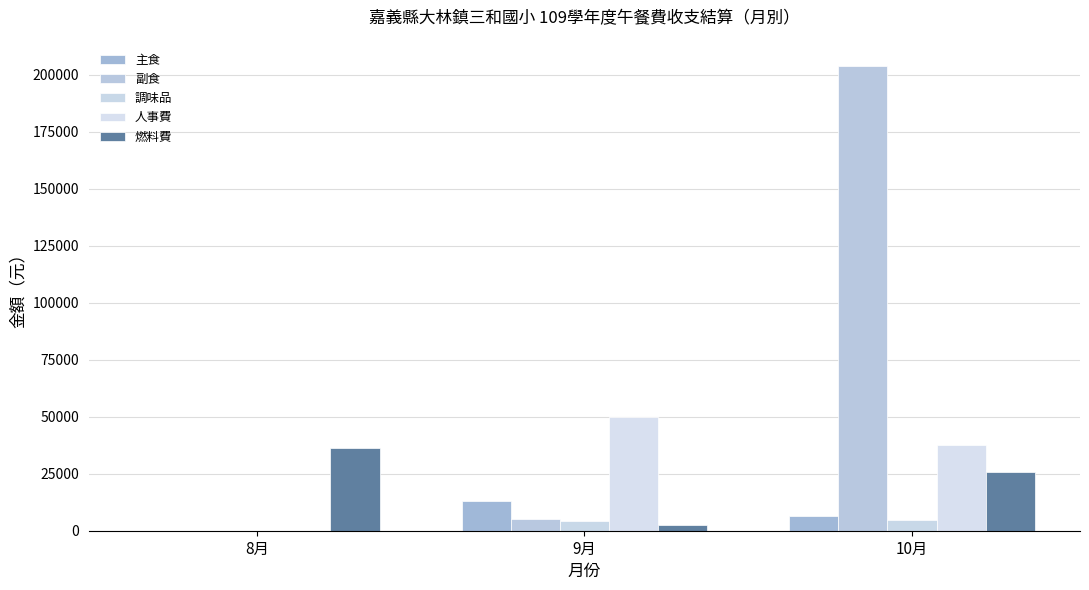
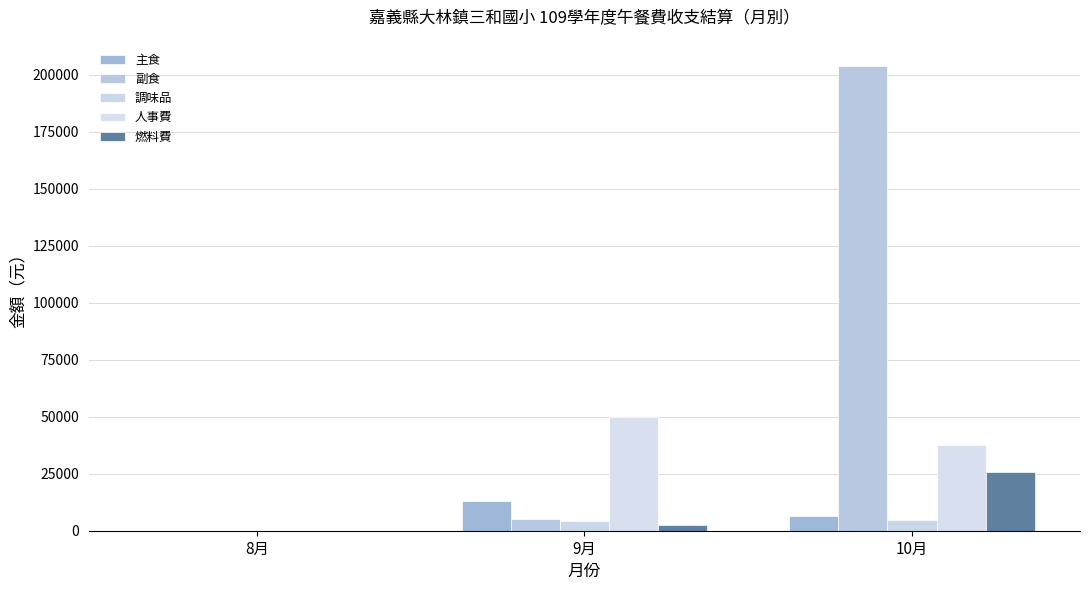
燃料費, 8月: 36000 -> 0
